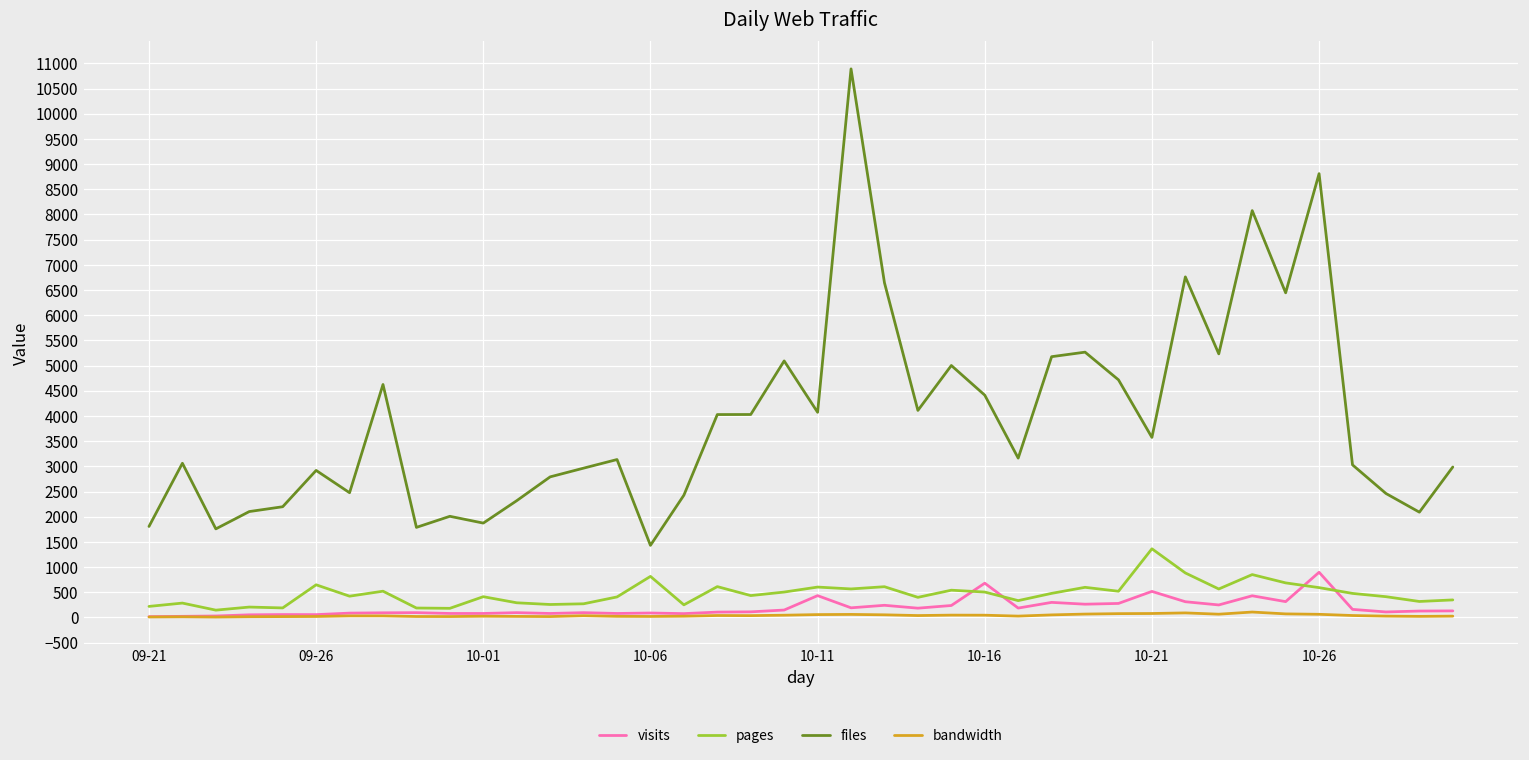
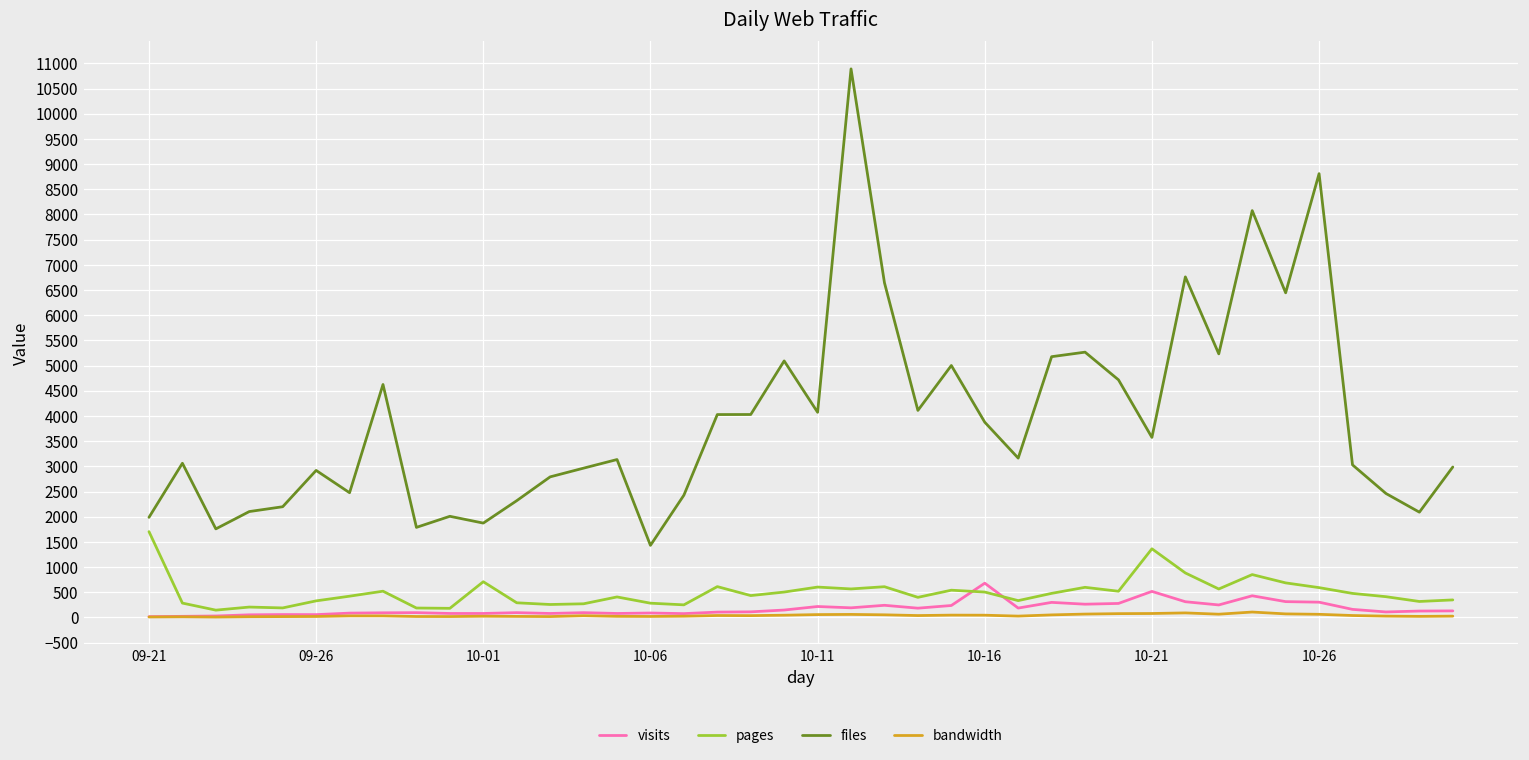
pages, 09-21: 200 -> 1700
files, 09-21: 1800 -> 2000
pages, 09-26: 600 -> 300
pages, 10-01: 400 -> 700
pages, 10-06: 800 -> 300
visits, 10-11: 400 -> 200
files, 10-16: 4400 -> 3900
visits, 10-26: 900 -> 300
